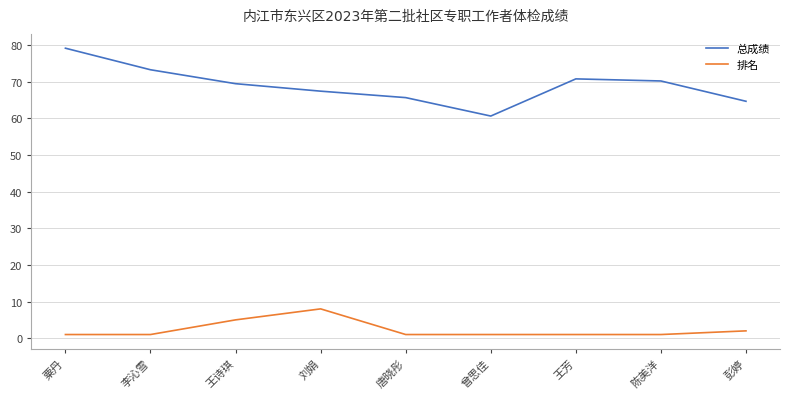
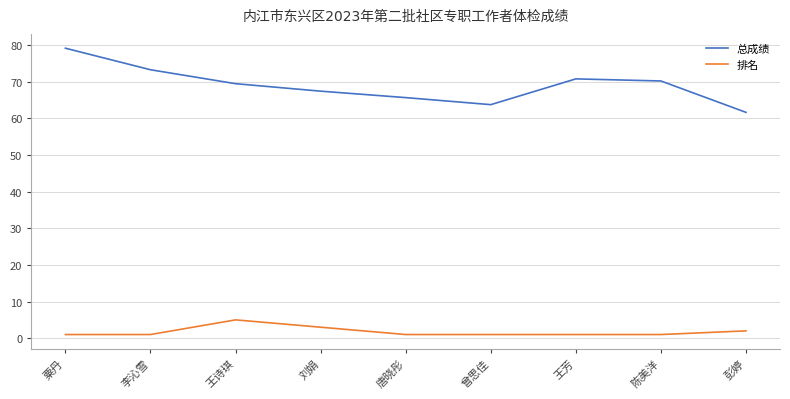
排名, 刘娟: 8 -> 3
总成绩, 曾思佳: 61 -> 64
总成绩, 彭婷: 65 -> 62
